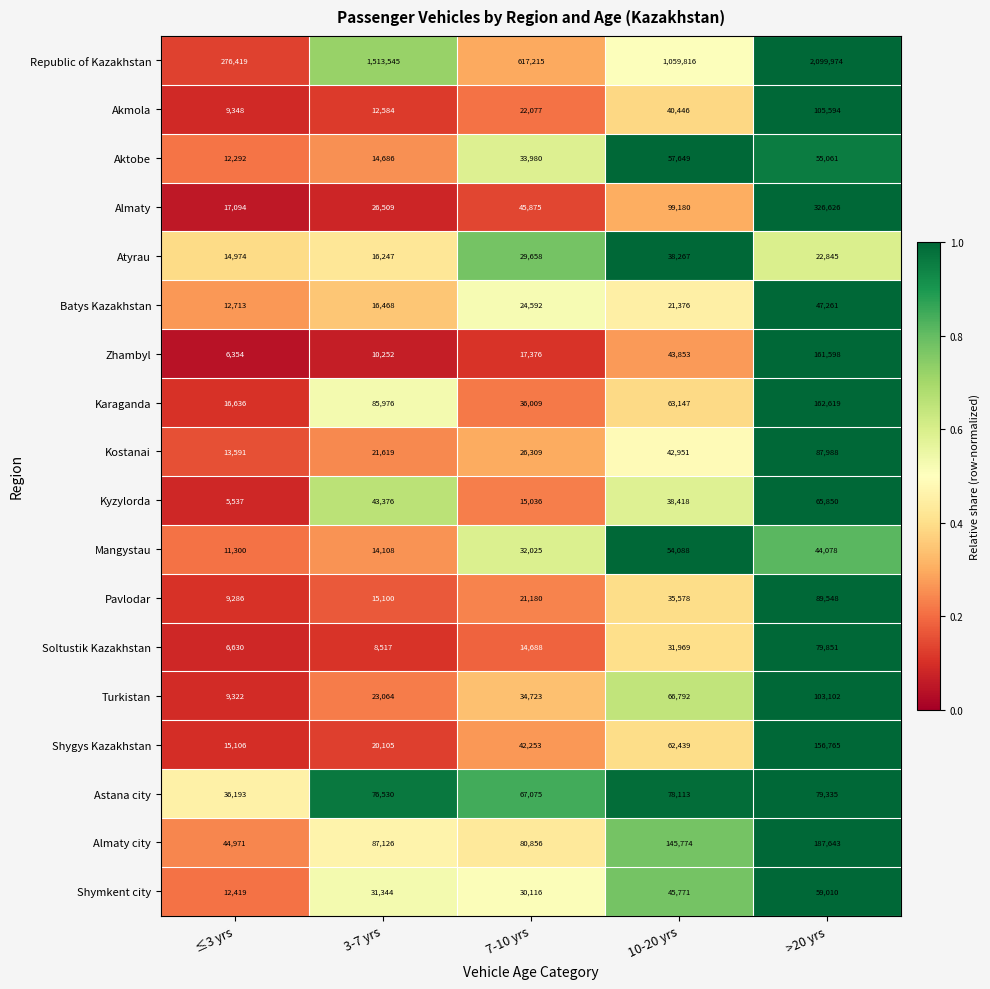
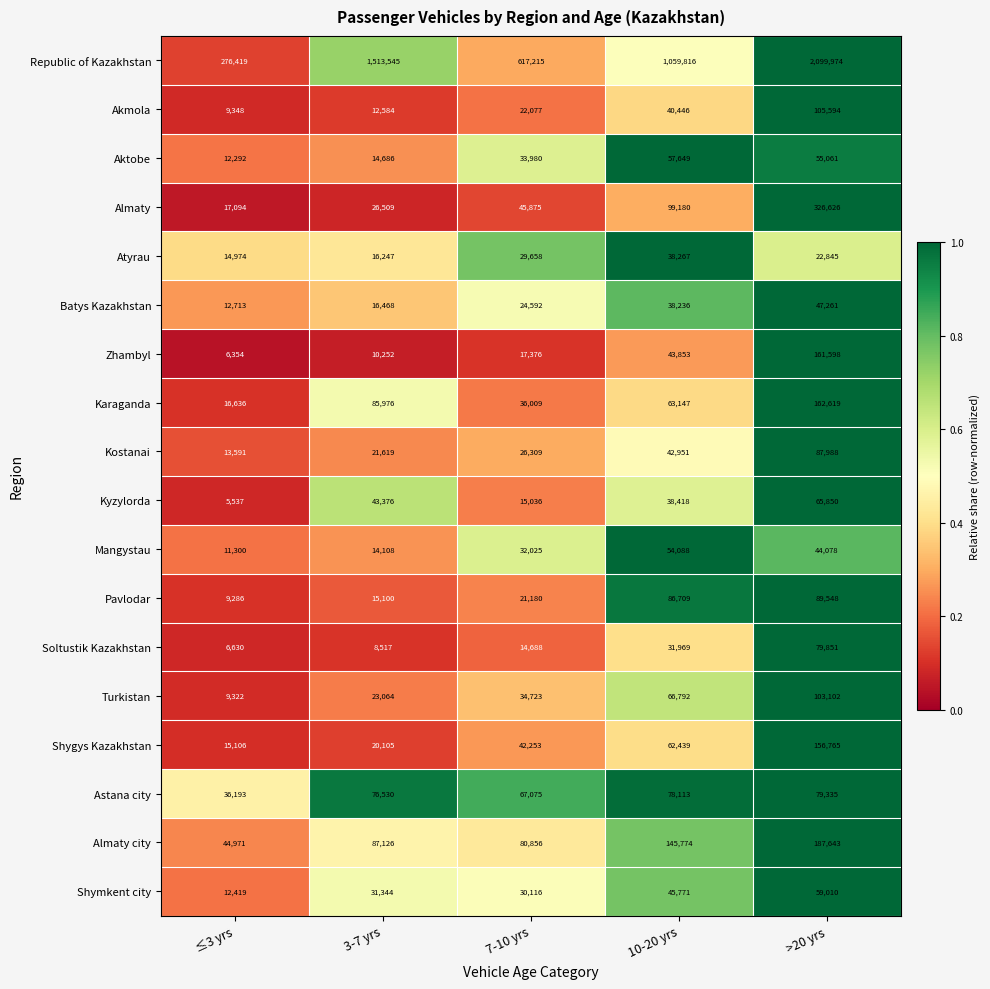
Batys Kazakhstan, 10-20 yrs: 21,376 -> 38,236
Pavlodar, 10-20 yrs: 35,578 -> 86,709
